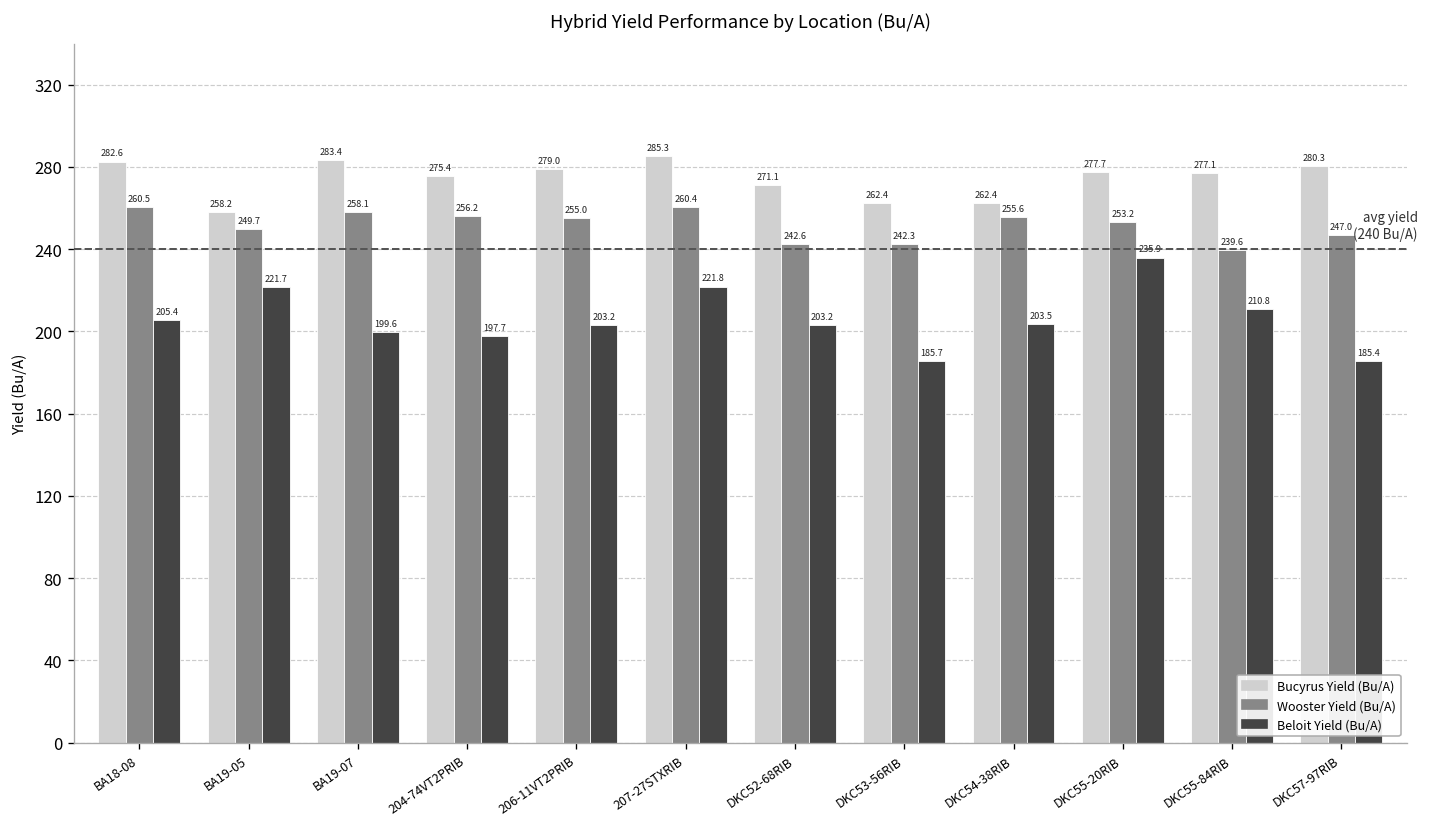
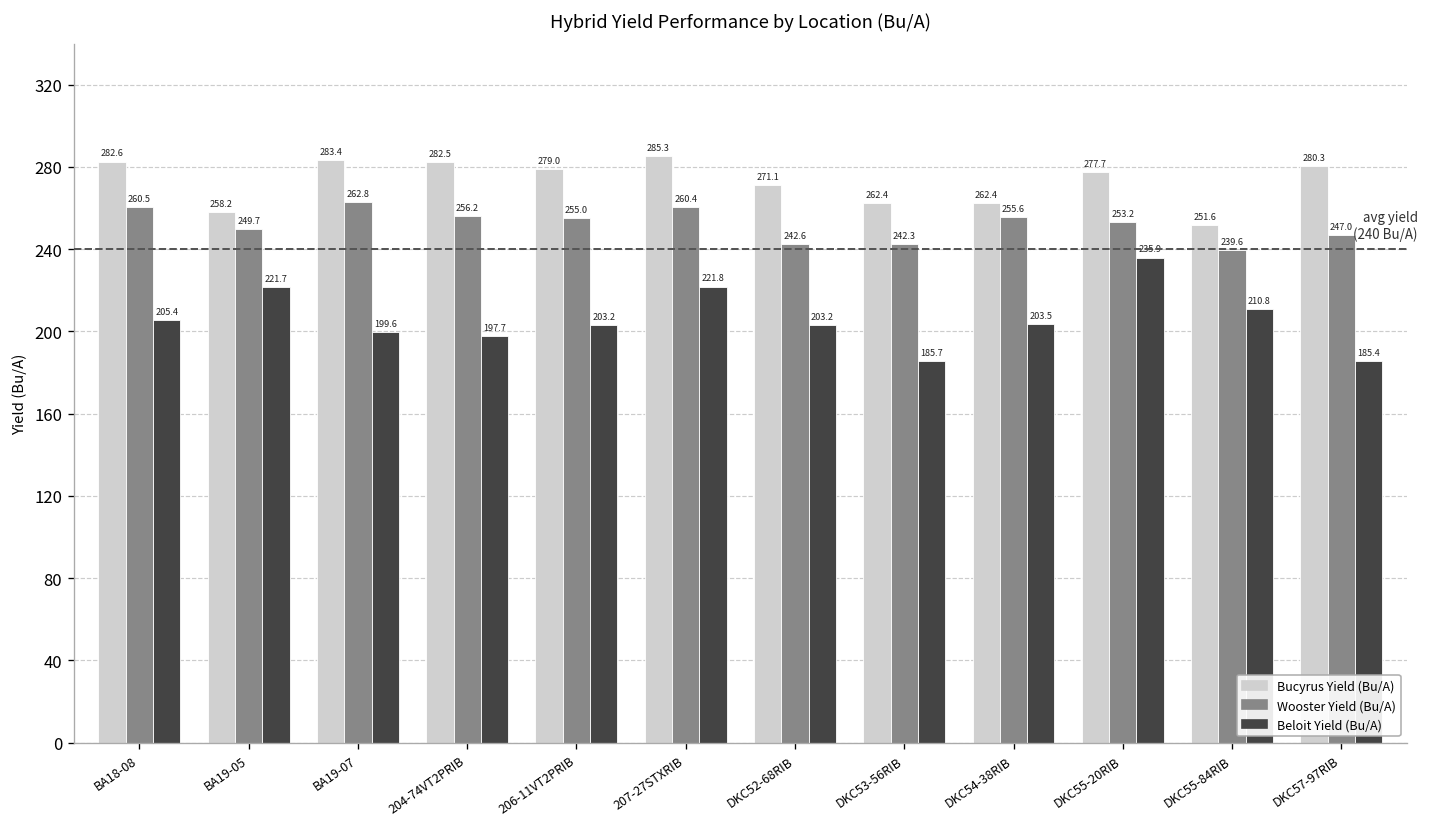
Wooster Yield (Bu/A), BA19-07: 258.1 -> 262.8
Bucyrus Yield (Bu/A), 204-74VT2PRIB: 275.4 -> 282.5
Bucyrus Yield (Bu/A), DKC55-84RIB: 277.1 -> 251.6
